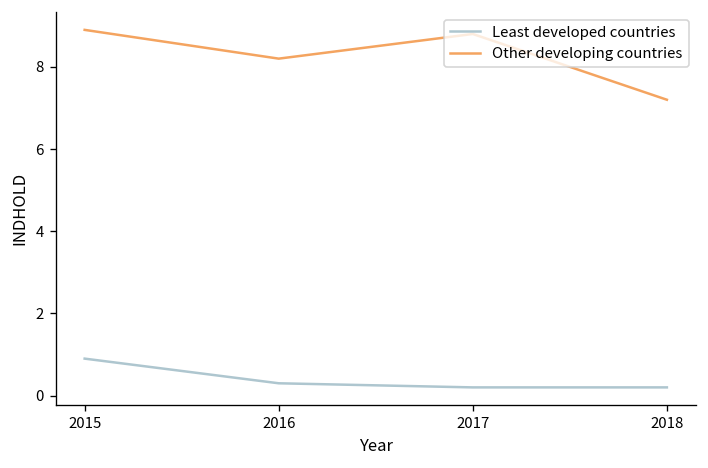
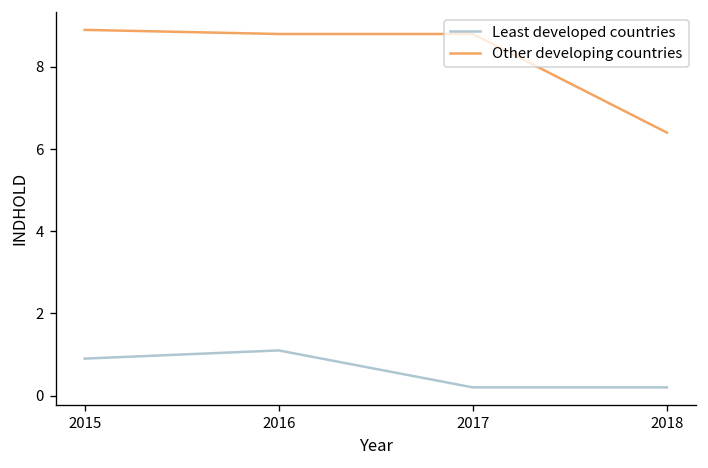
Least developed countries, 2016: 0.3 -> 1.1
Other developing countries, 2016: 8.2 -> 8.8
Other developing countries, 2018: 7.2 -> 6.4
